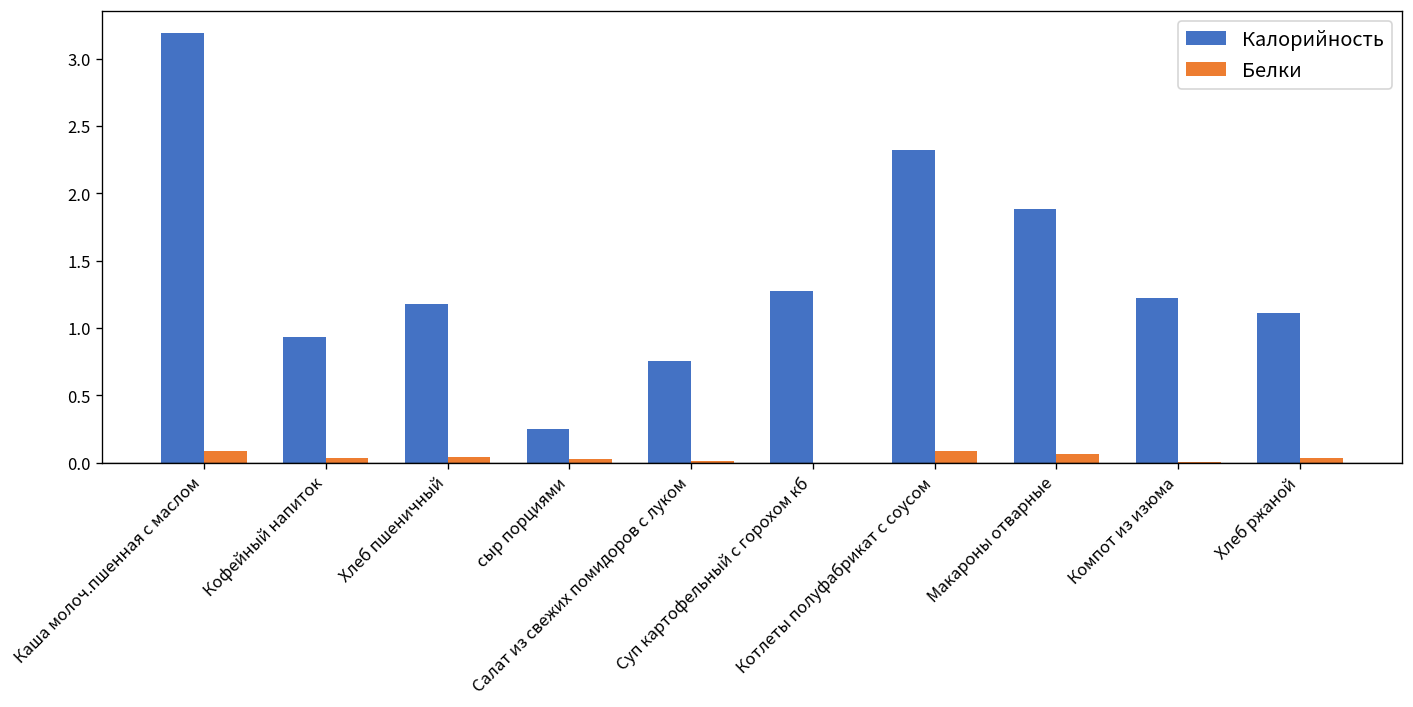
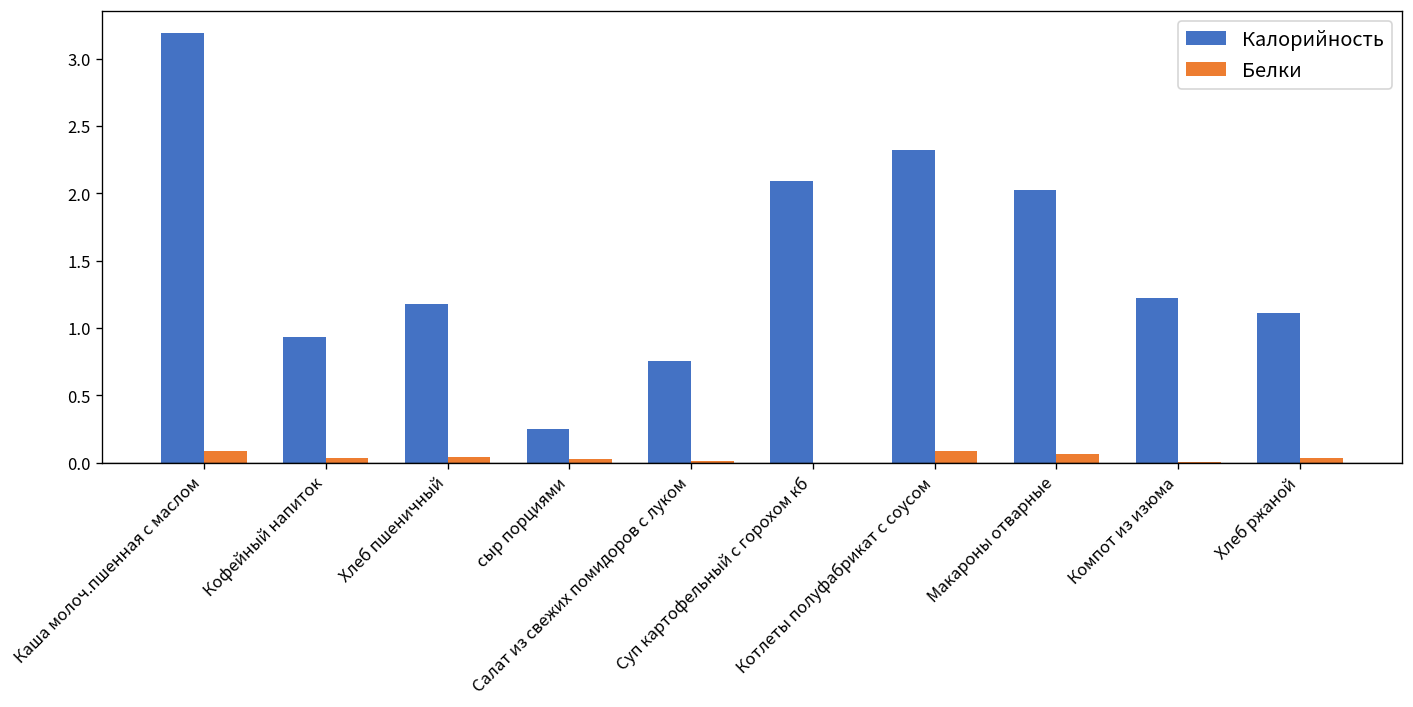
Калорийность, Суп картофельный с горохом кб: 1.27 -> 2.09
Калорийность, Макароны отварные: 1.88 -> 2.02
